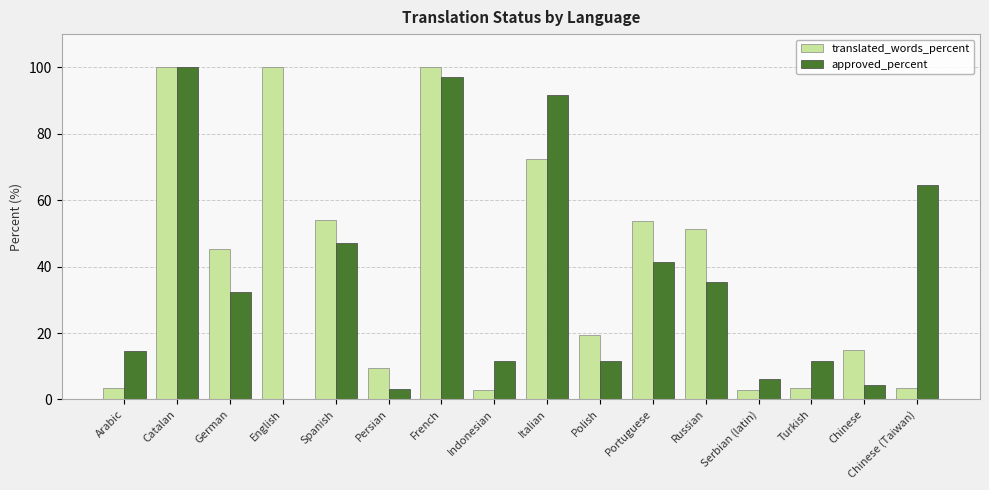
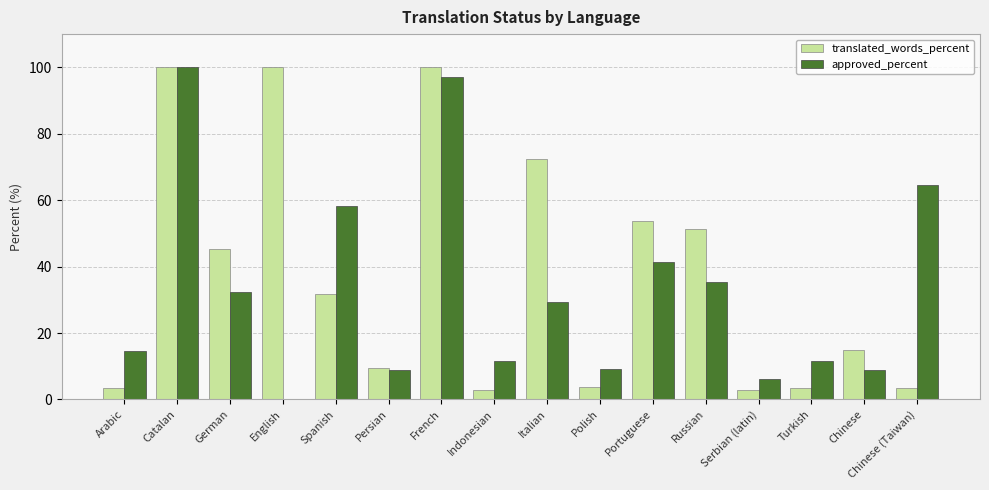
translated_words_percent, Spanish: 54 -> 32
approved_percent, Spanish: 47 -> 58
approved_percent, Persian: 3 -> 9
approved_percent, Italian: 92 -> 29
translated_words_percent, Polish: 20 -> 4
approved_percent, Polish: 12 -> 9
approved_percent, Chinese: 5 -> 9
